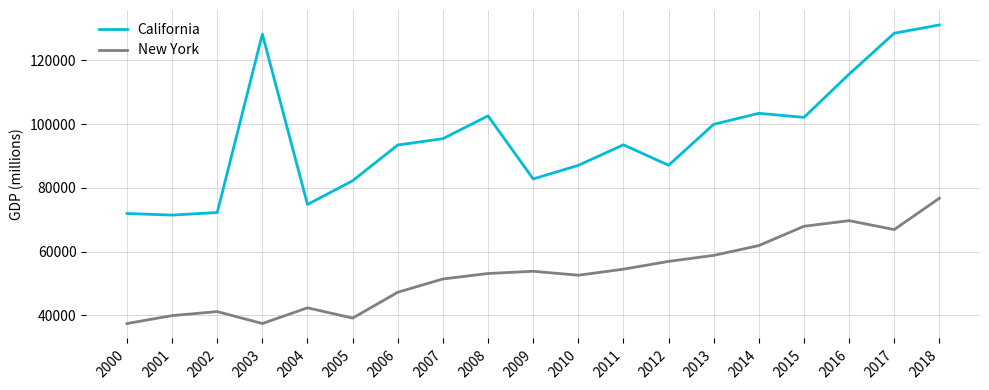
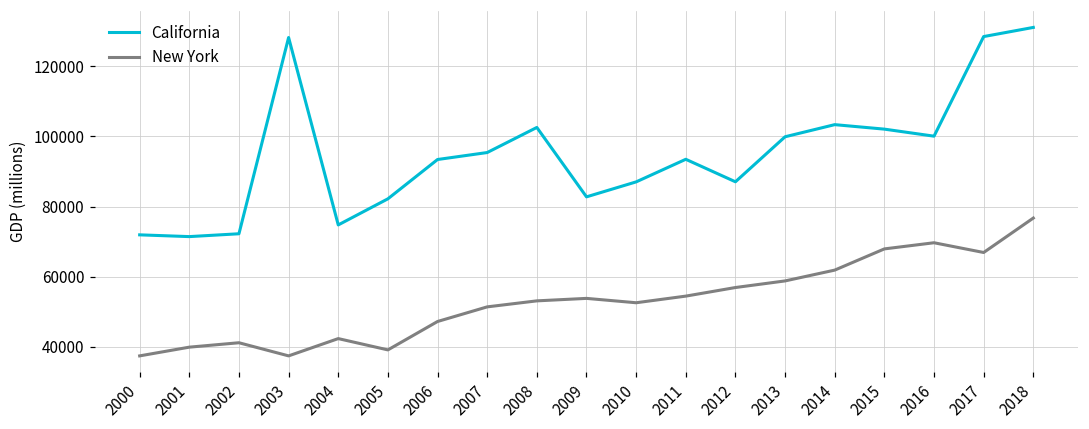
California, 2016: 116000 -> 100000
